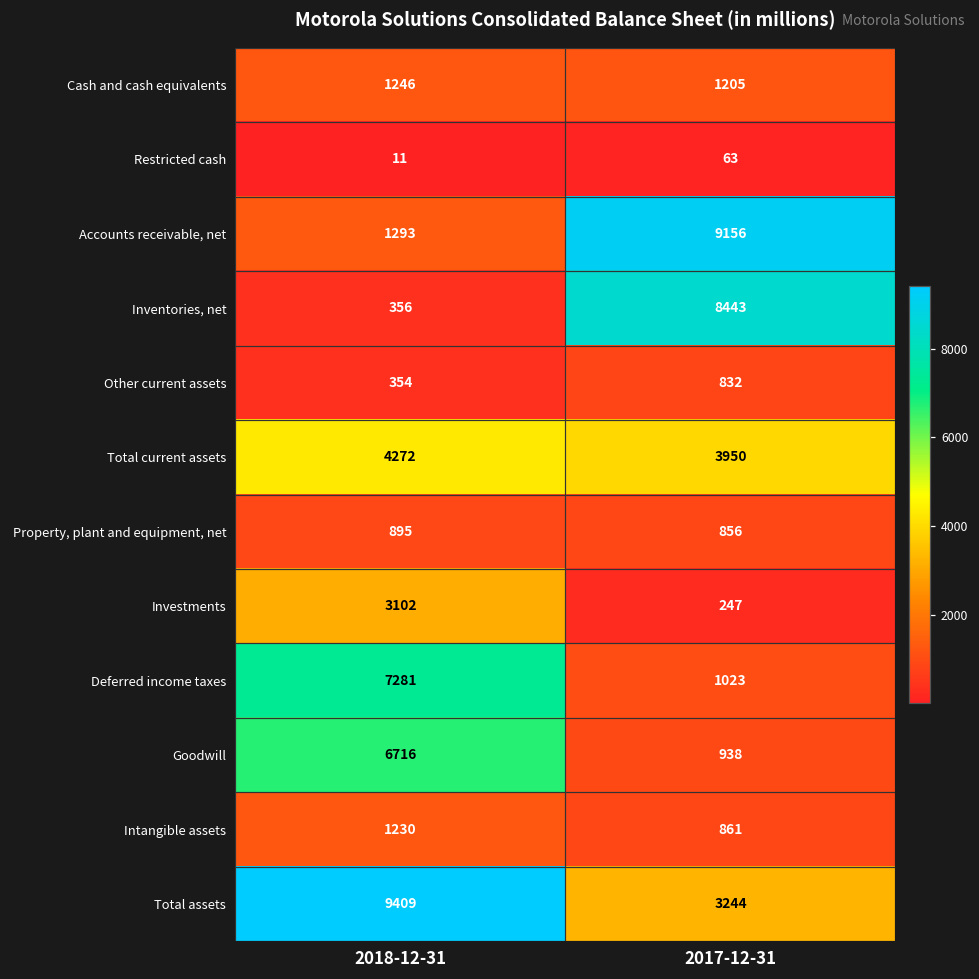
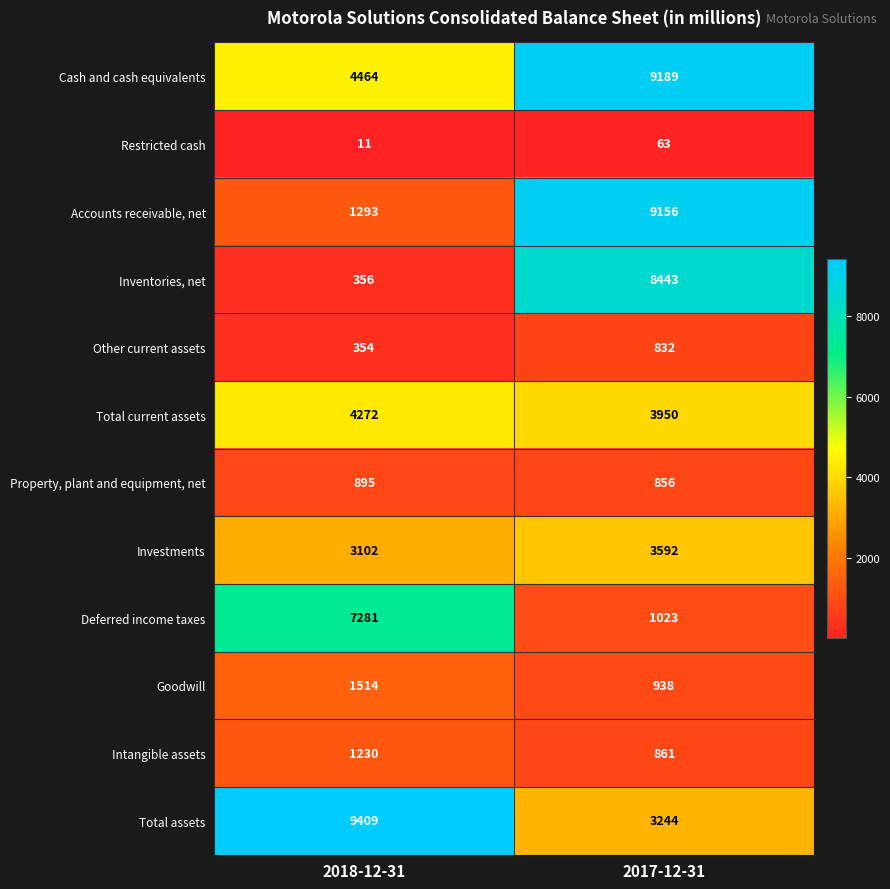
Cash and cash equivalents, 2018-12-31: 1246 -> 4464
Cash and cash equivalents, 2017-12-31: 1205 -> 9189
Investments, 2017-12-31: 247 -> 3592
Goodwill, 2018-12-31: 6716 -> 1514
